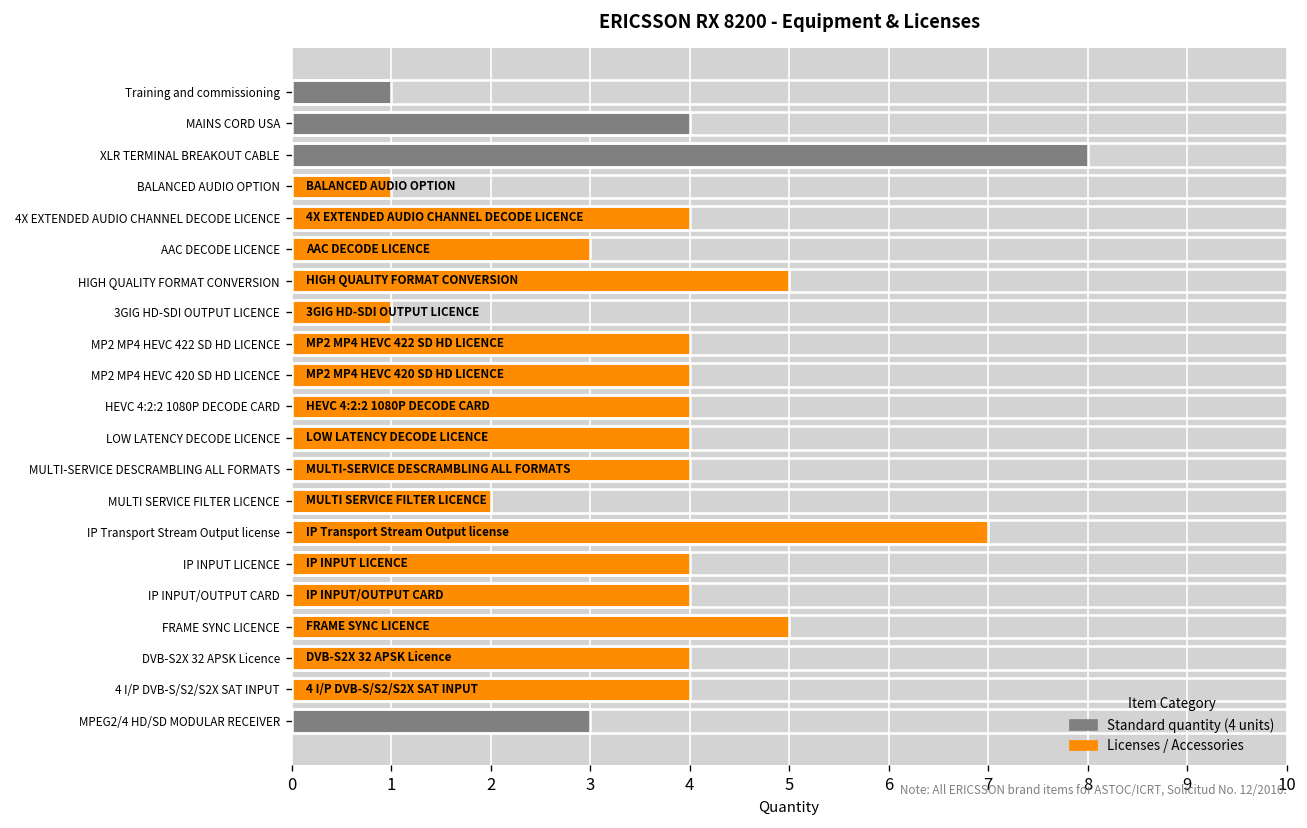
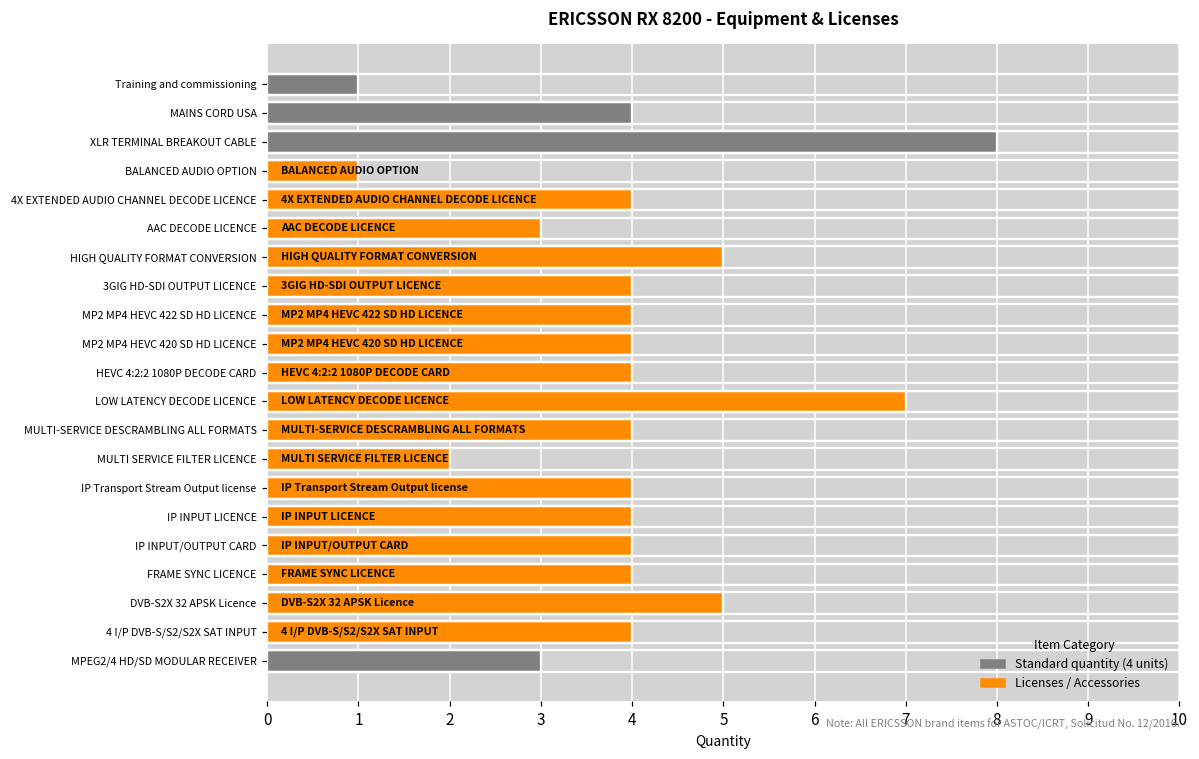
3GIG HD-SDI OUTPUT LICENCE: 1 -> 4
LOW LATENCY DECODE LICENCE: 4 -> 7
IP Transport Stream Output license: 7 -> 4
FRAME SYNC LICENCE: 5 -> 4
DVB-S2X 32 APSK Licence: 4 -> 5
